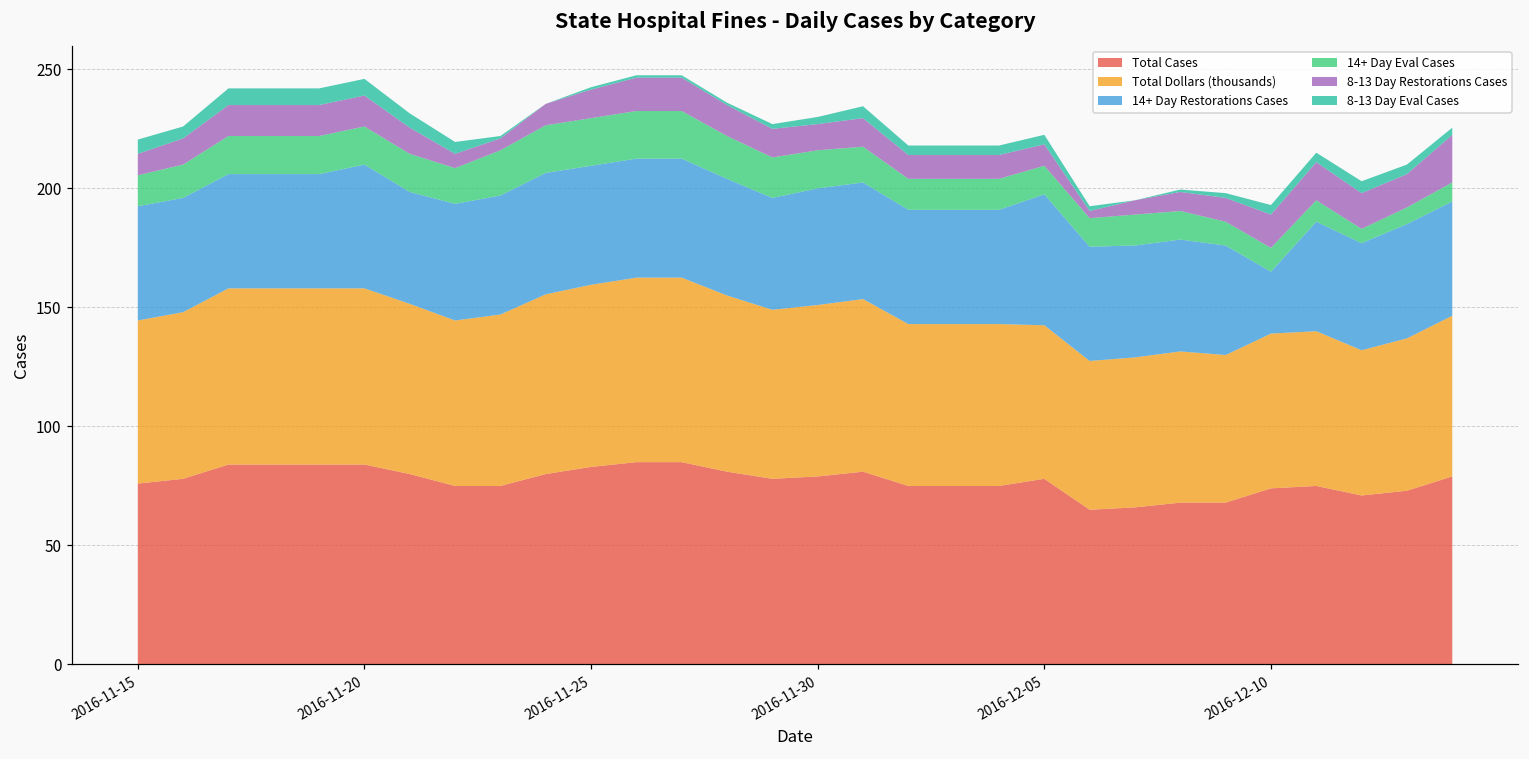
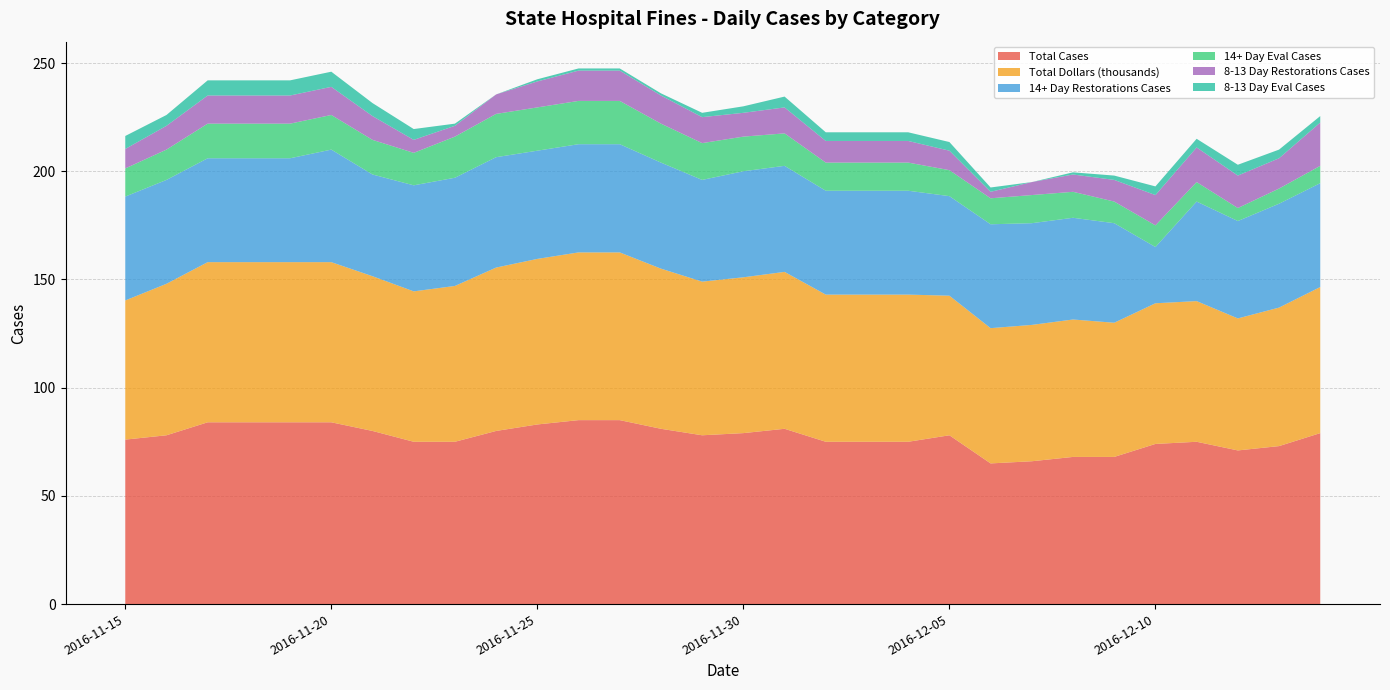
Total Dollars (thousands), 2016-11-15: 69 -> 64
14+ Day Restorations Cases, 2016-12-05: 55 -> 46
